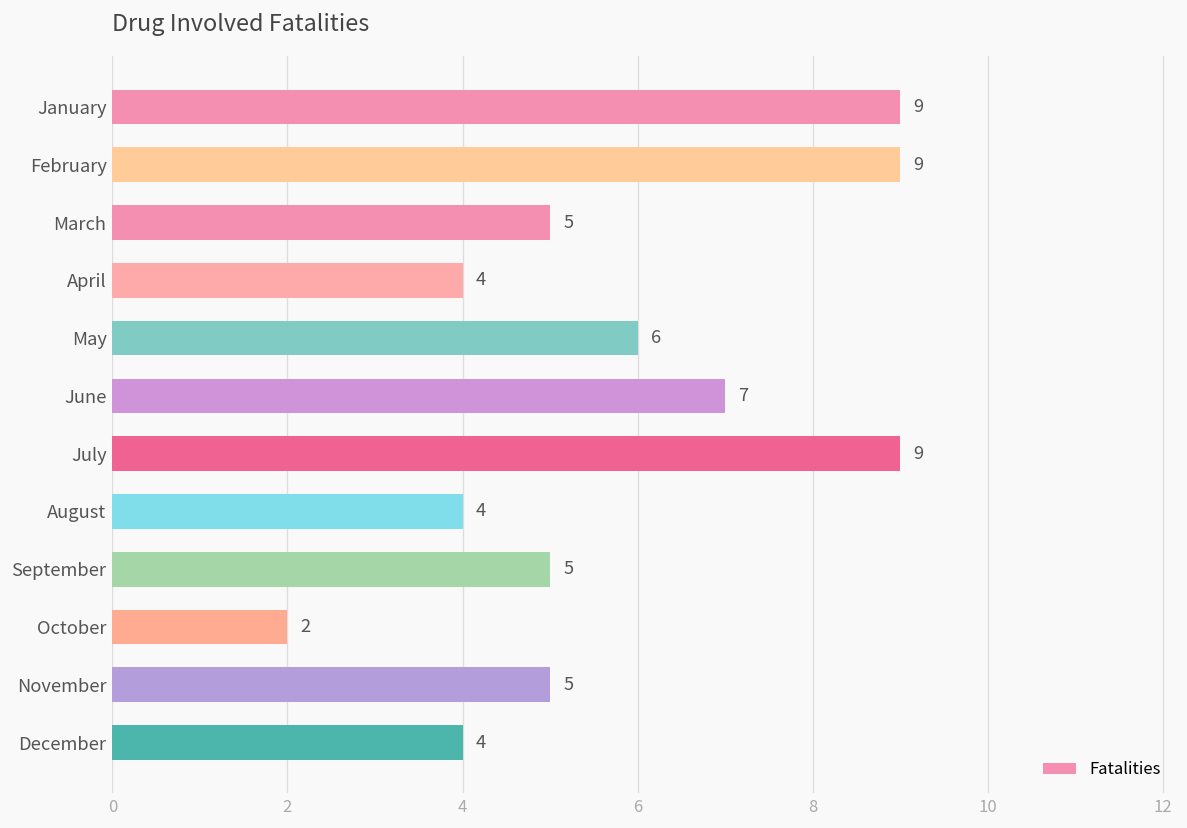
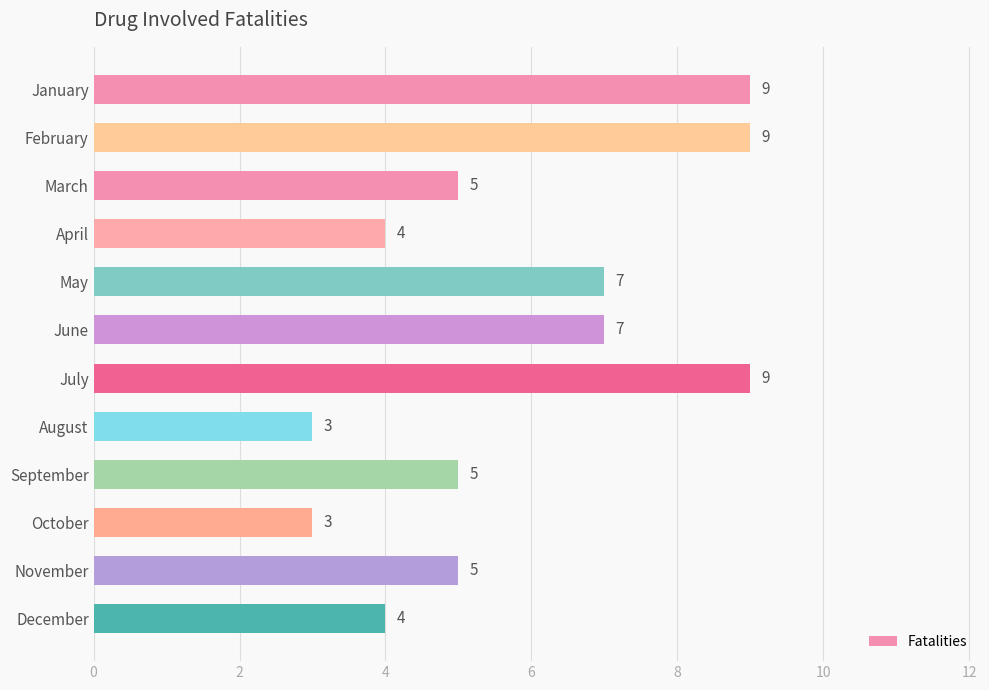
May: 6 -> 7
August: 4 -> 3
October: 2 -> 3
